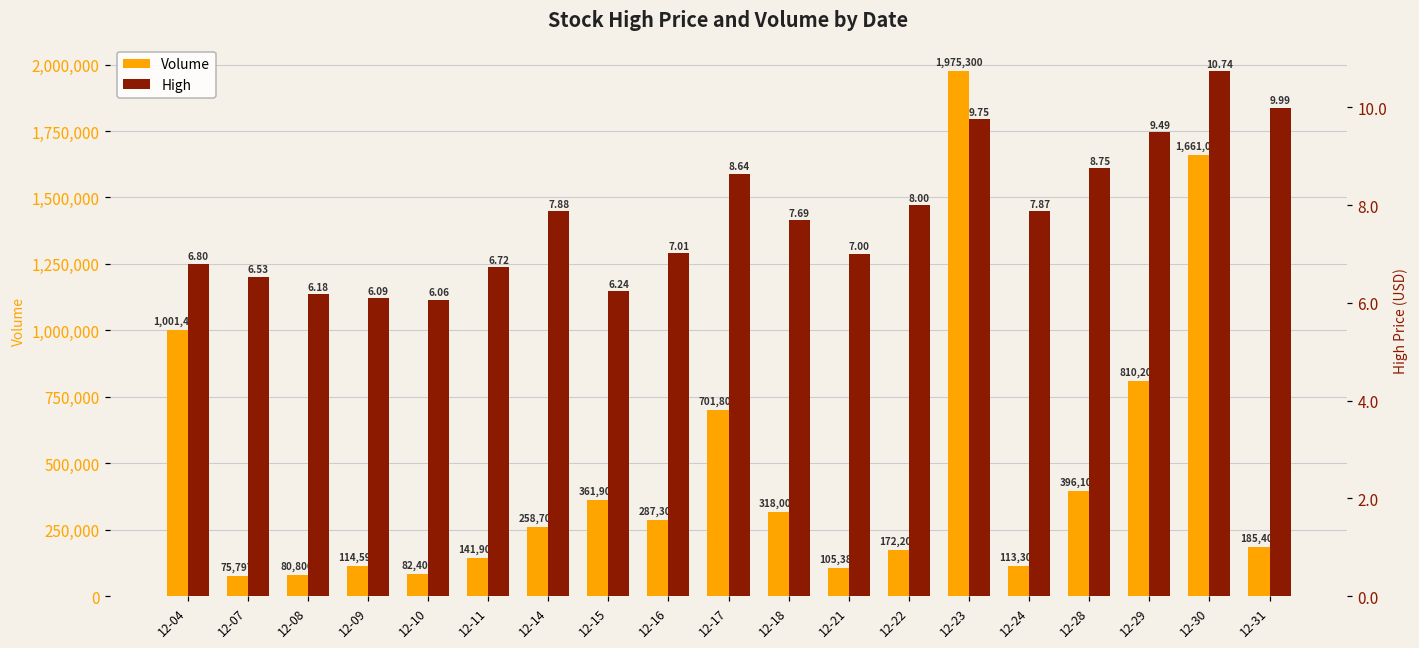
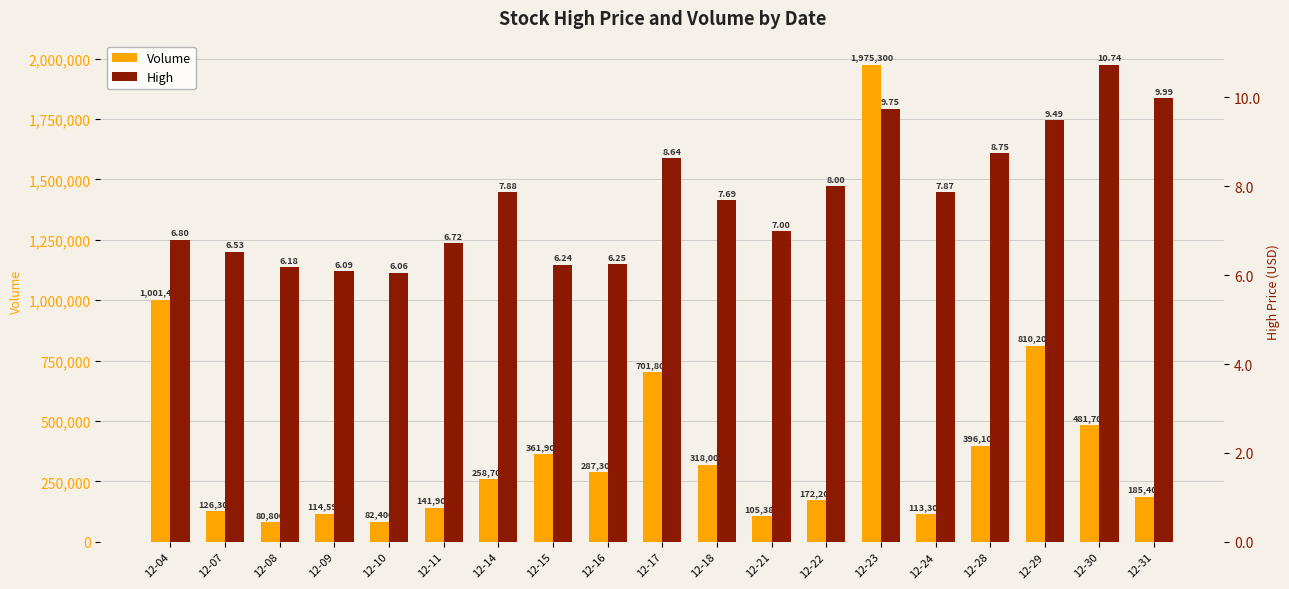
Volume, 12-07: 75,797 -> 126,300
Volume, 12-30: 1,661,060 -> 481,700
High, 12-16: 7.01 -> 6.25
